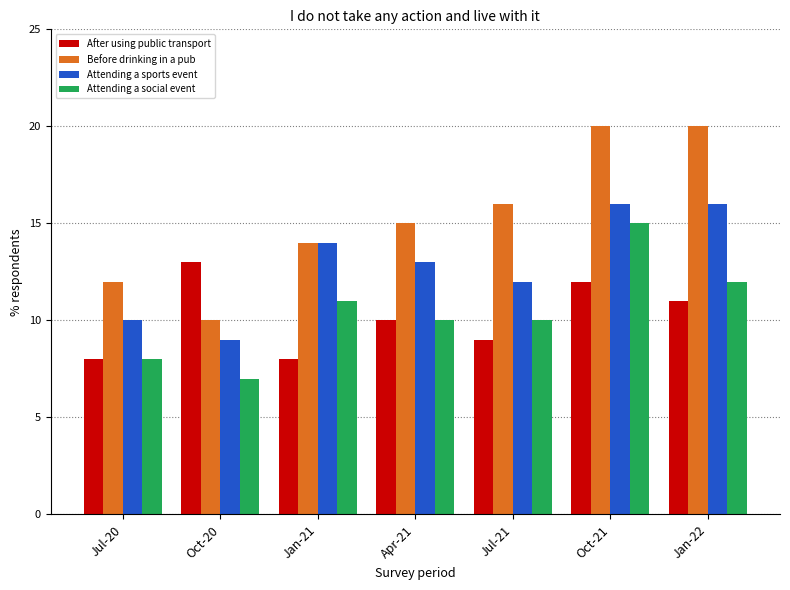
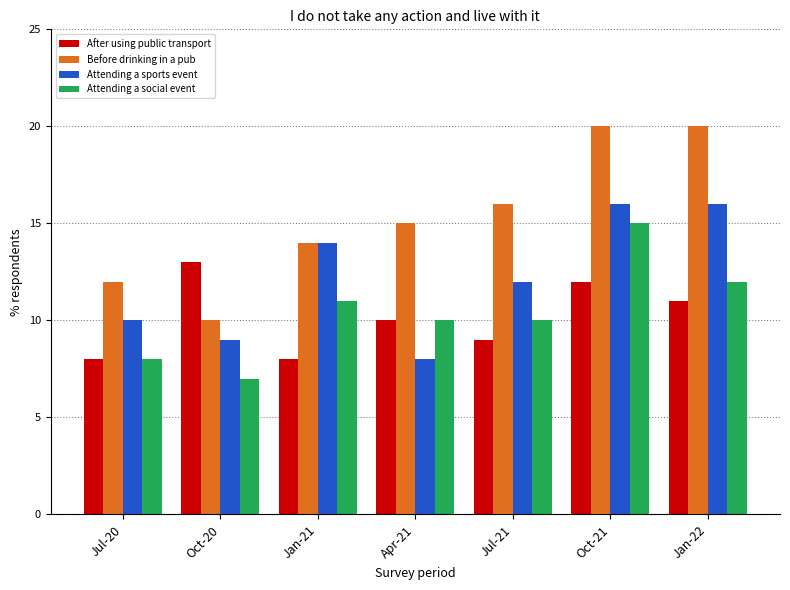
Attending a sports event, Apr-21: 13 -> 8
